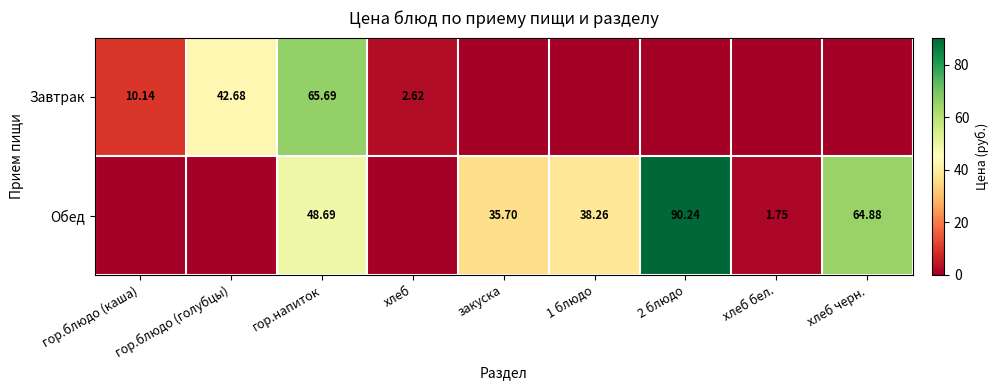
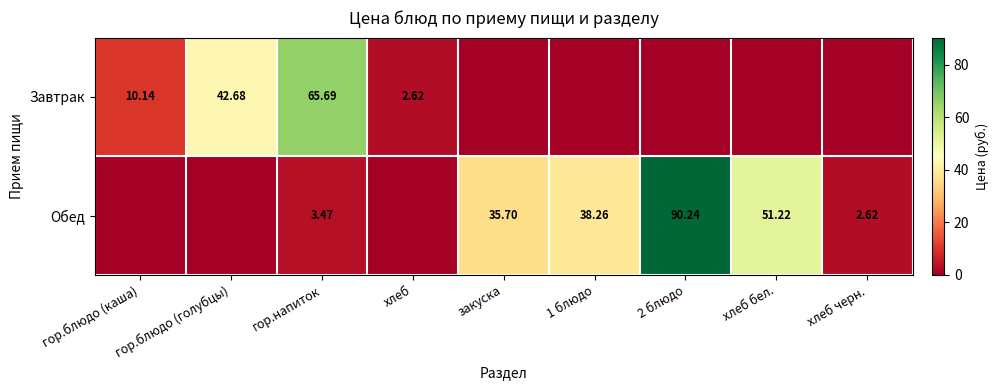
Обед, гор.напиток: 48.69 -> 3.47
Обед, хлеб бел.: 1.75 -> 51.22
Обед, хлеб черн.: 64.88 -> 2.62
